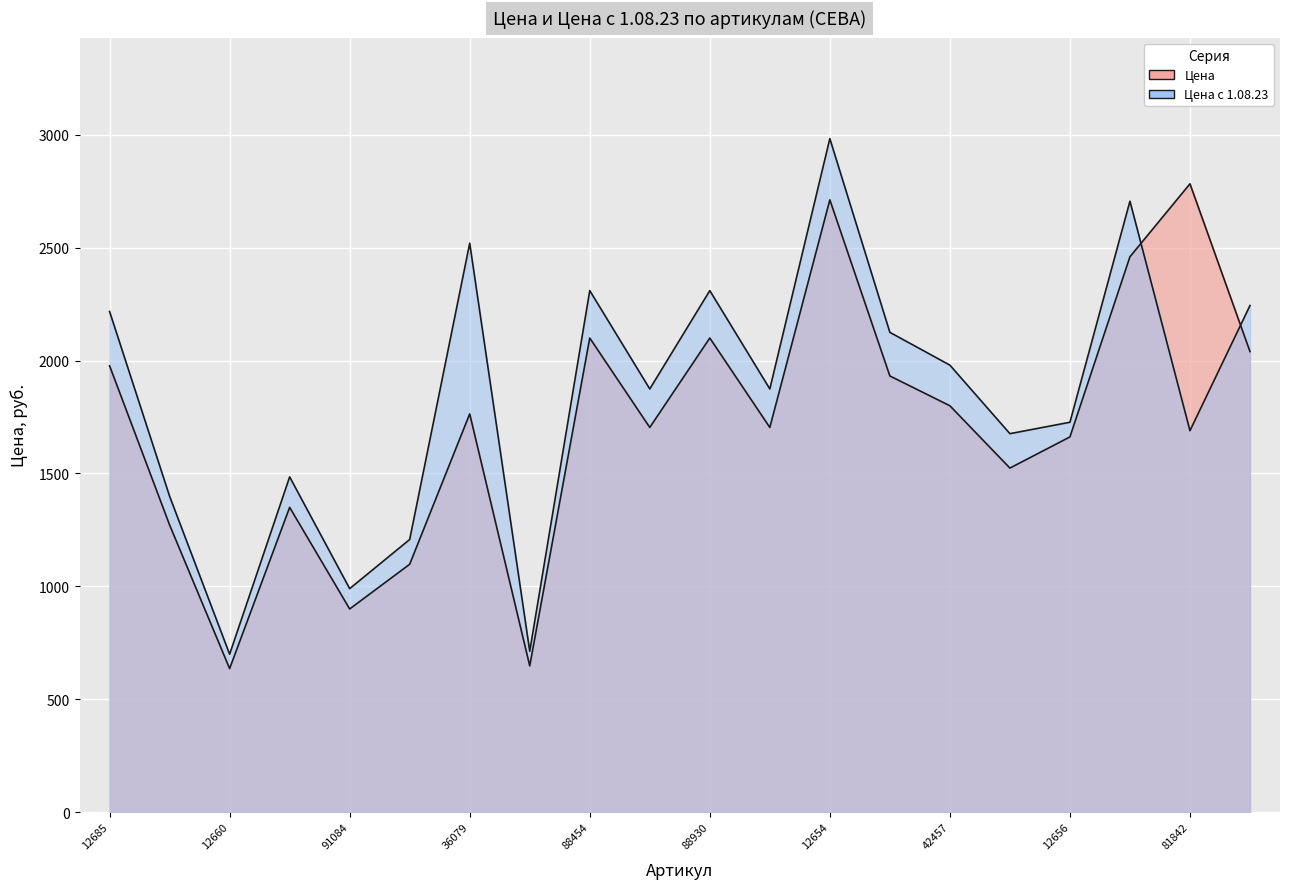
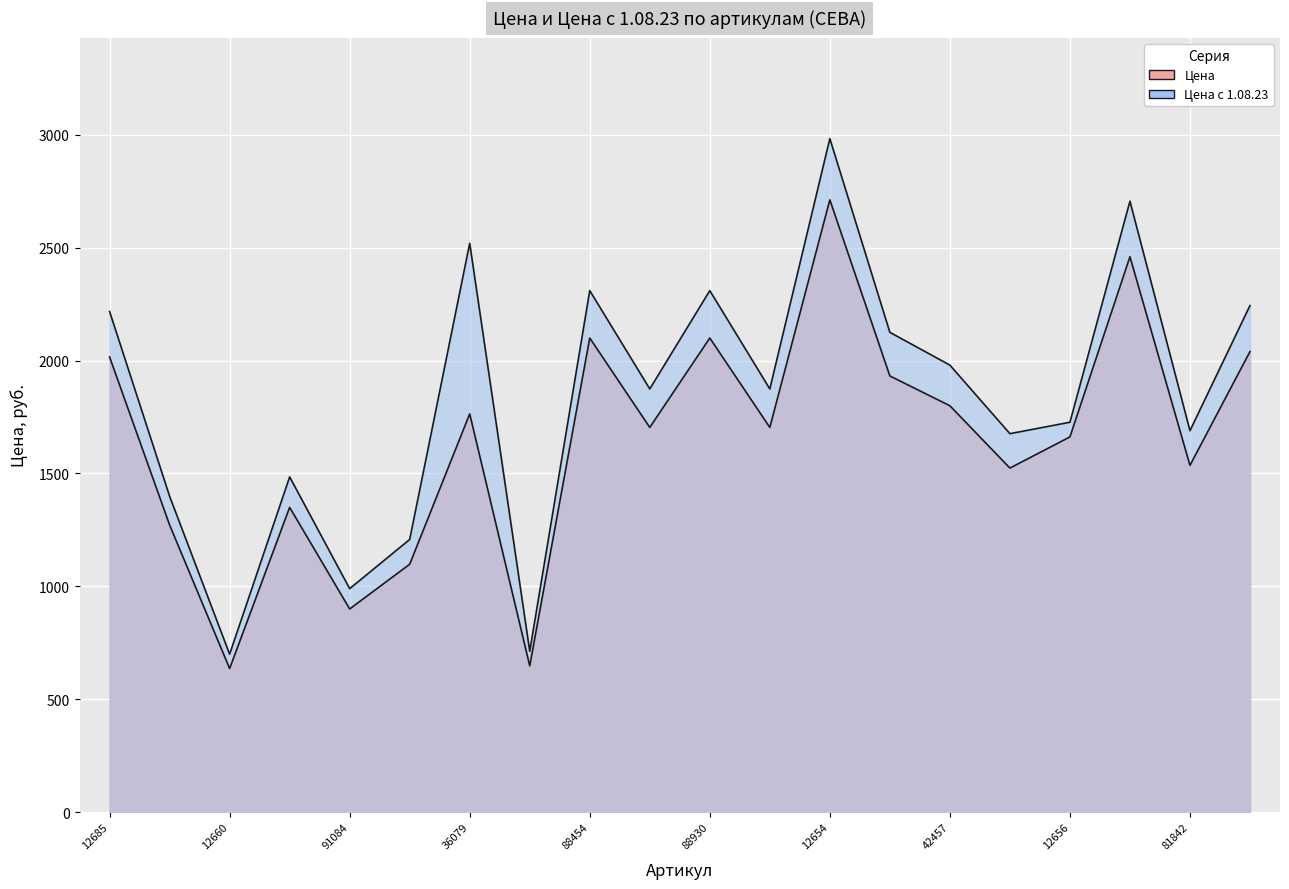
Цена, 12685: 1980 -> 2020
Цена, 81842: 2780 -> 1540
